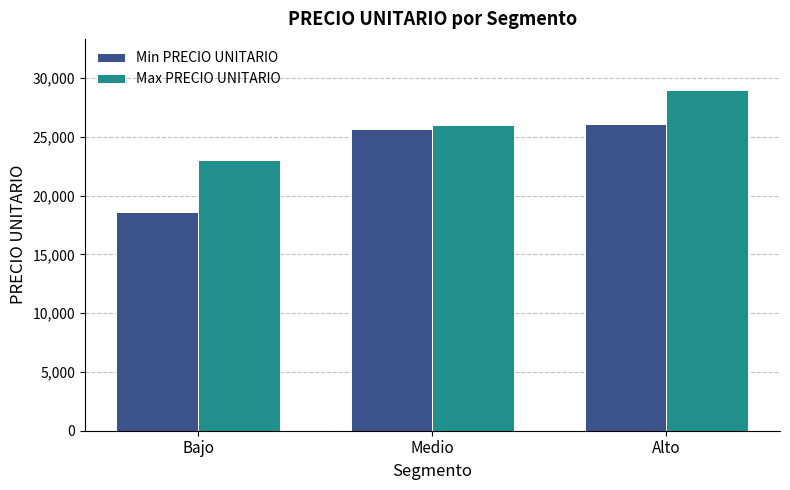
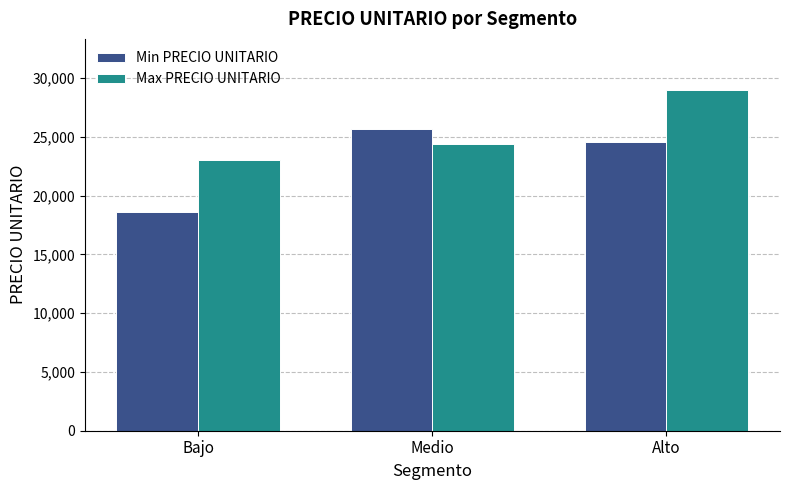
Max PRECIO UNITARIO, Medio: 26,000 -> 24,400
Min PRECIO UNITARIO, Alto: 26,100 -> 24,600
